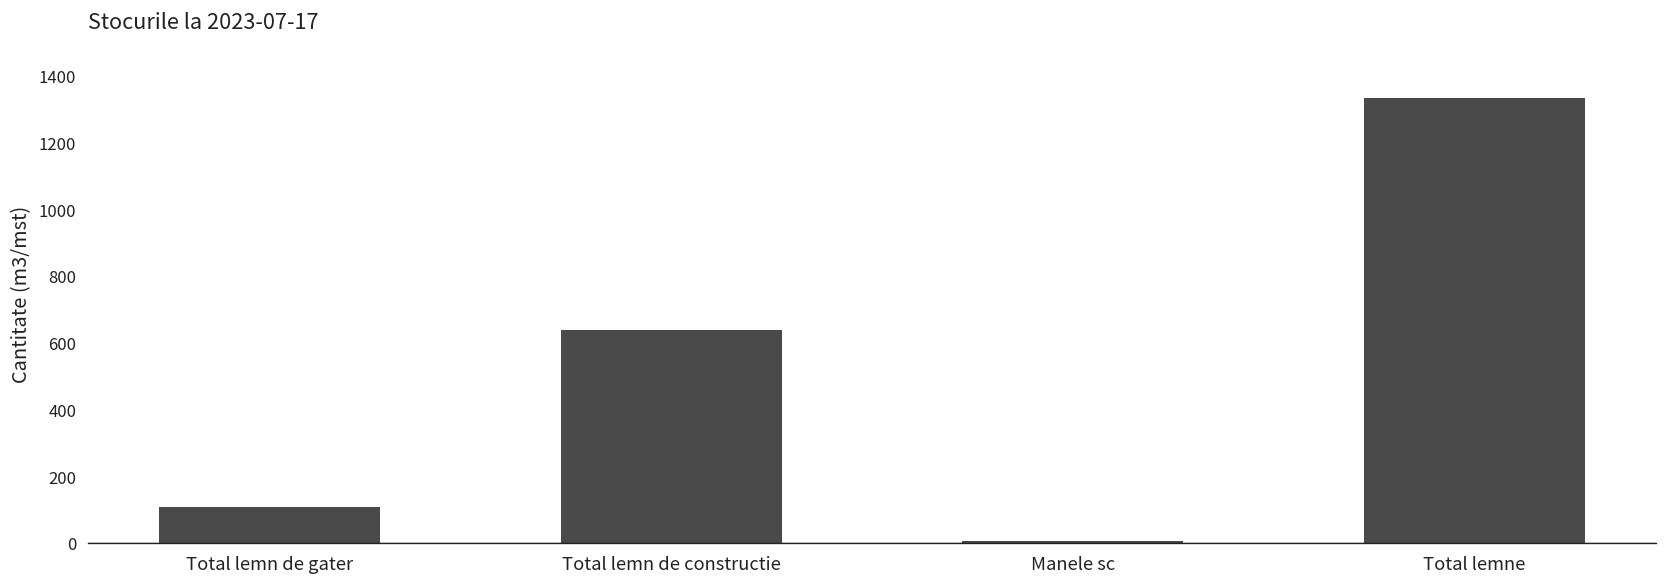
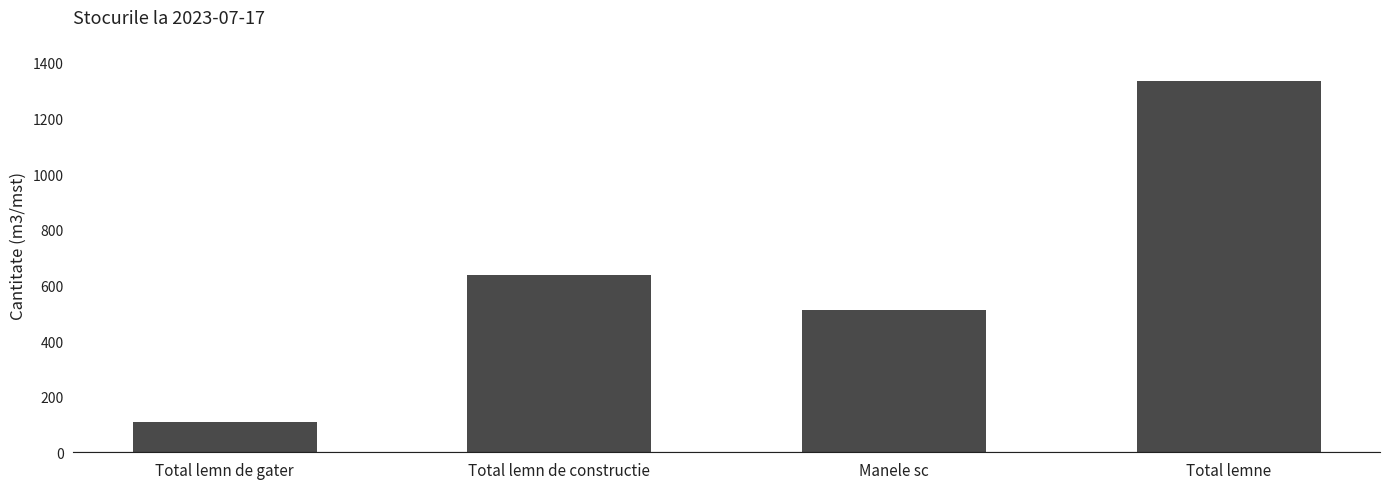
Manele sc: 10 -> 510
